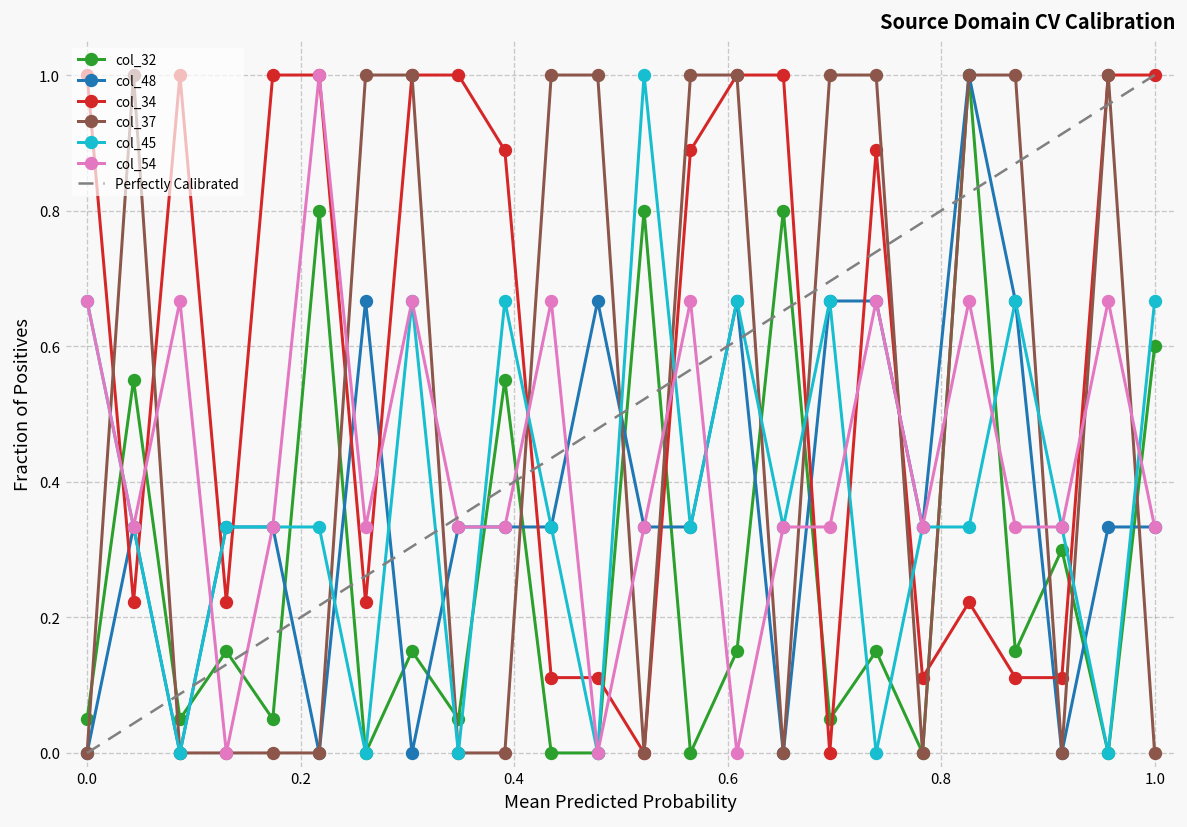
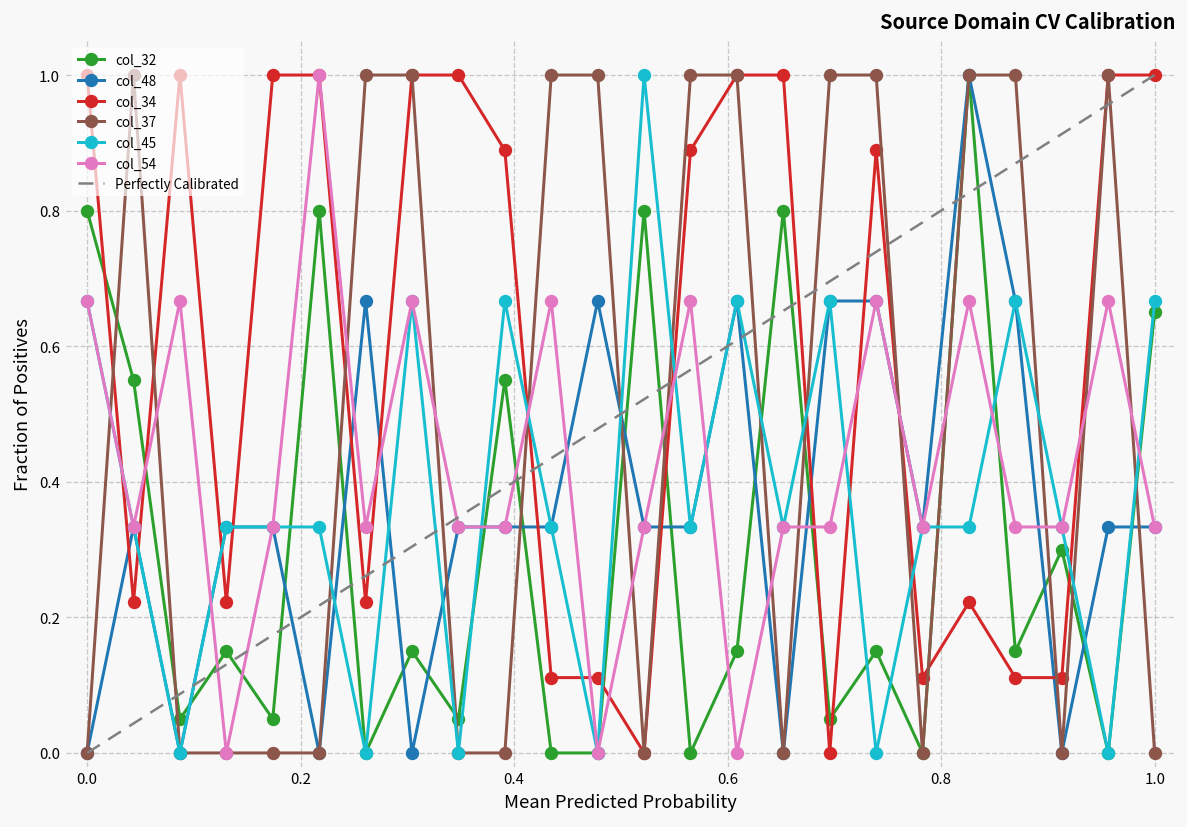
col_32, 0.0: 0.05 -> 0.80
col_32, 1.0: 0.60 -> 0.65
